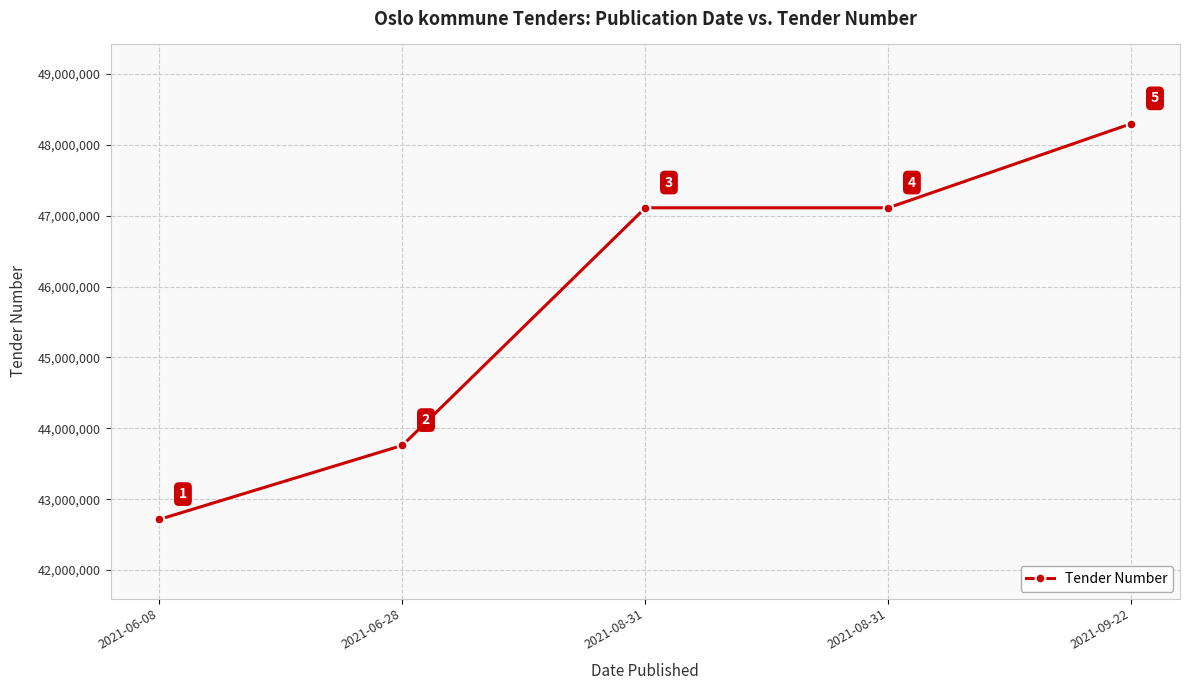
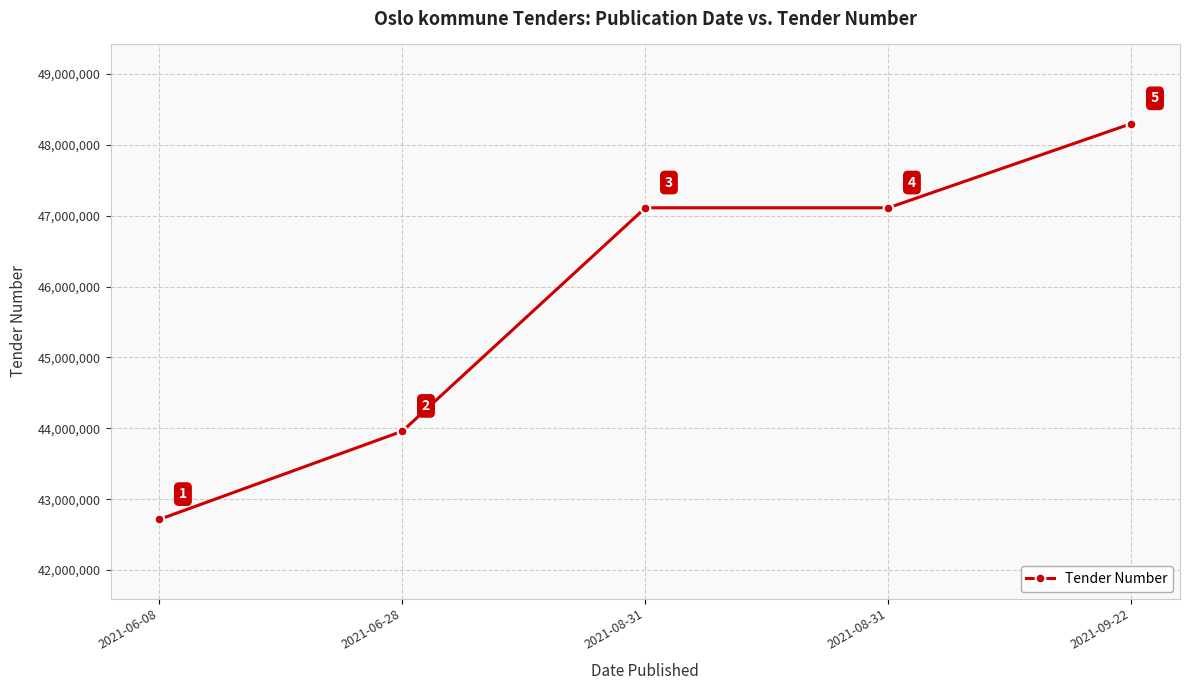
2021-06-28: 43,800,000 -> 44,000,000
